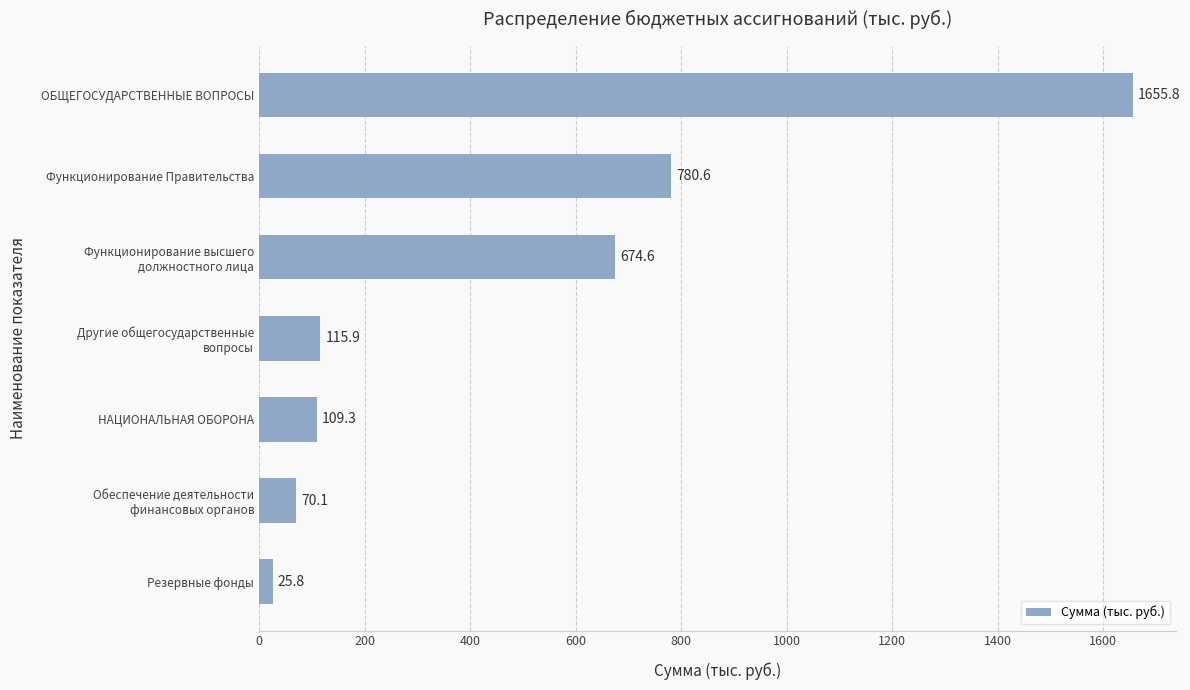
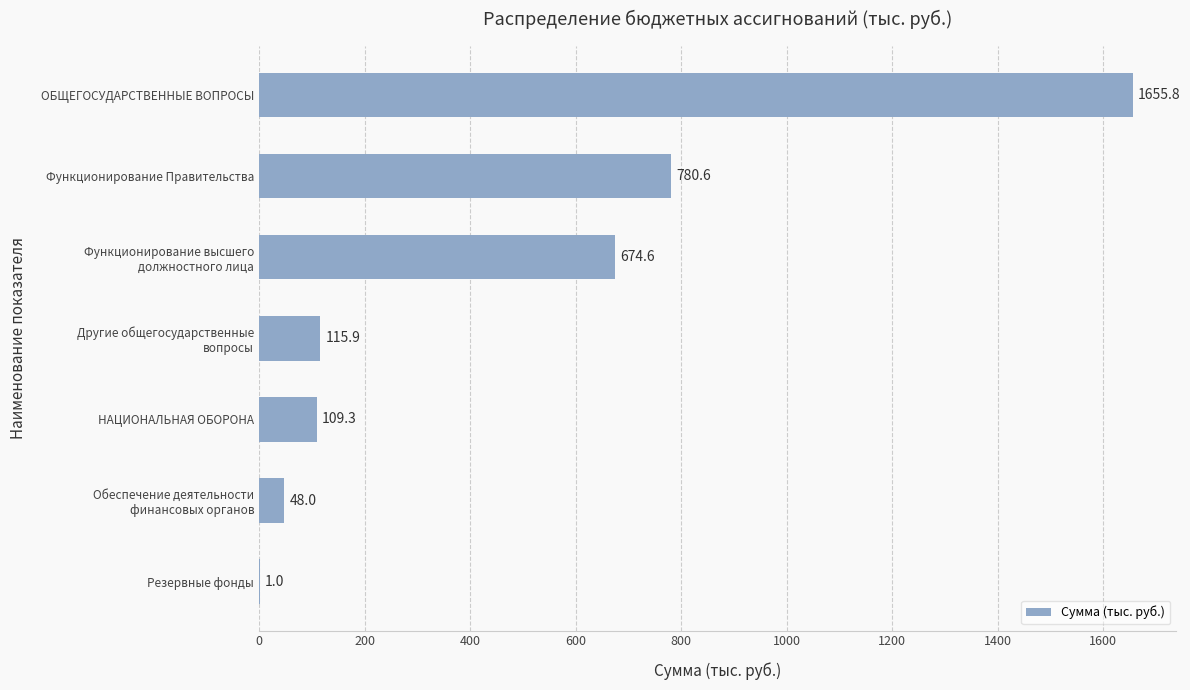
Обеспечение деятельности финансовых органов: 70.1 -> 48.0
Резервные фонды: 25.8 -> 1.0
